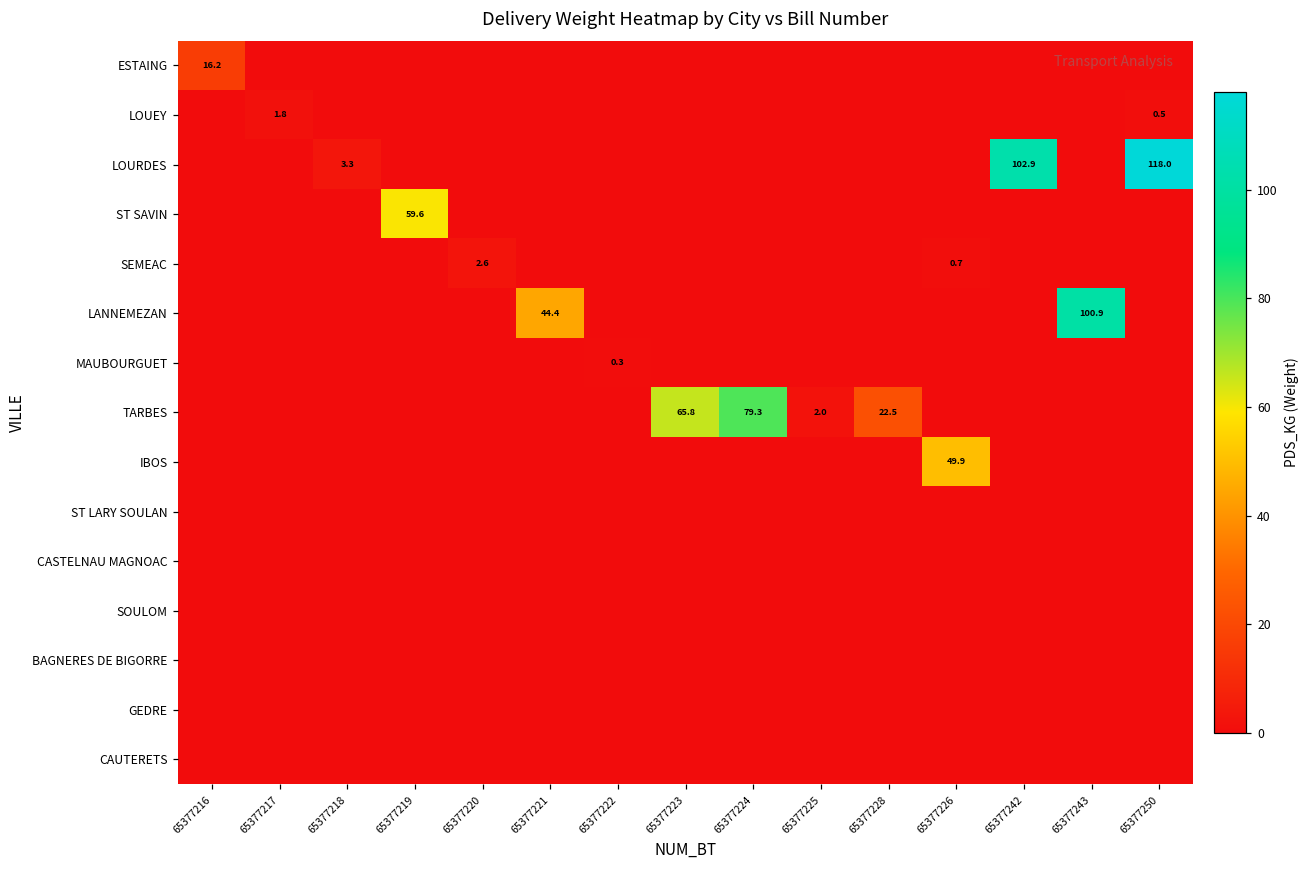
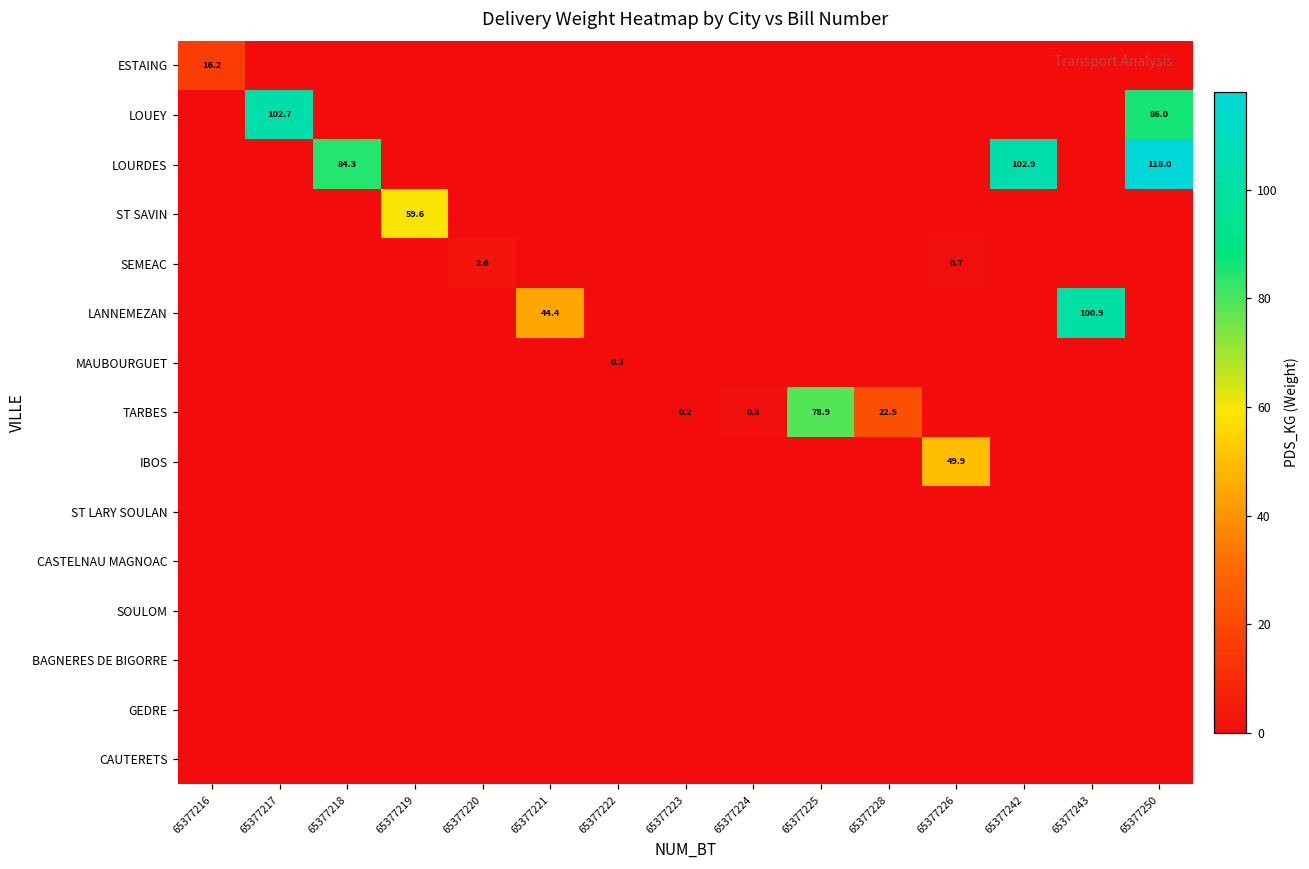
LOUEY, 65377217: 1.8 -> 102.7
LOUEY, 65377250: 0.5 -> 86.0
LOURDES, 65377218: 3.3 -> 84.3
TARBES, 65377223: 65.8 -> 0.2
TARBES, 65377224: 79.3 -> 0.8
TARBES, 65377225: 2.0 -> 78.9
